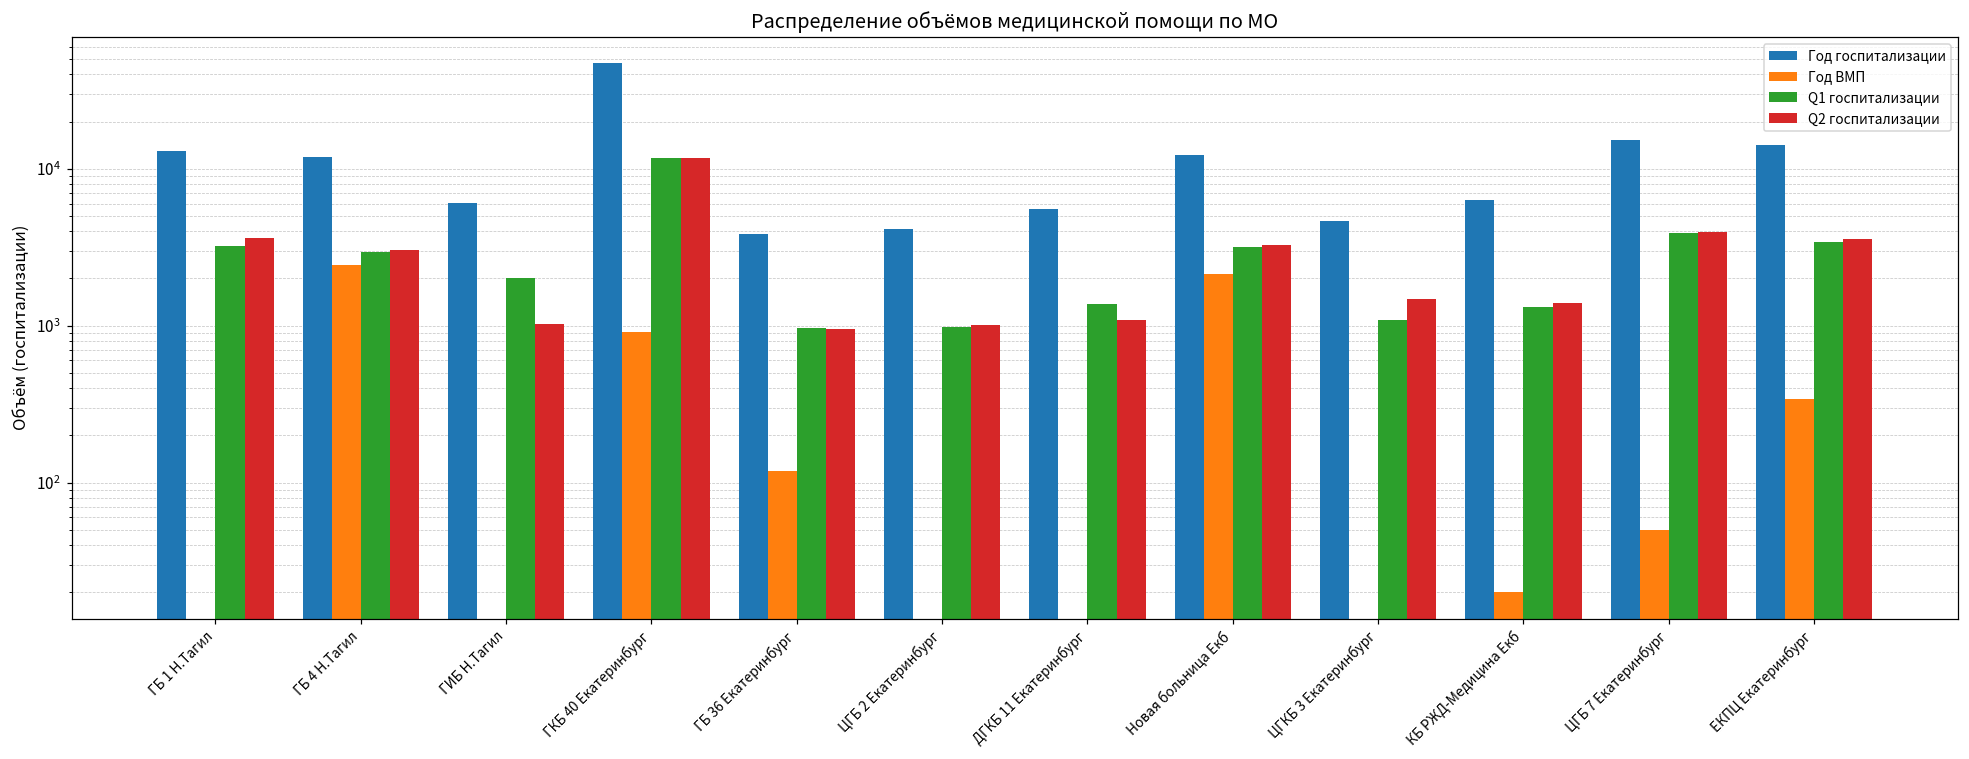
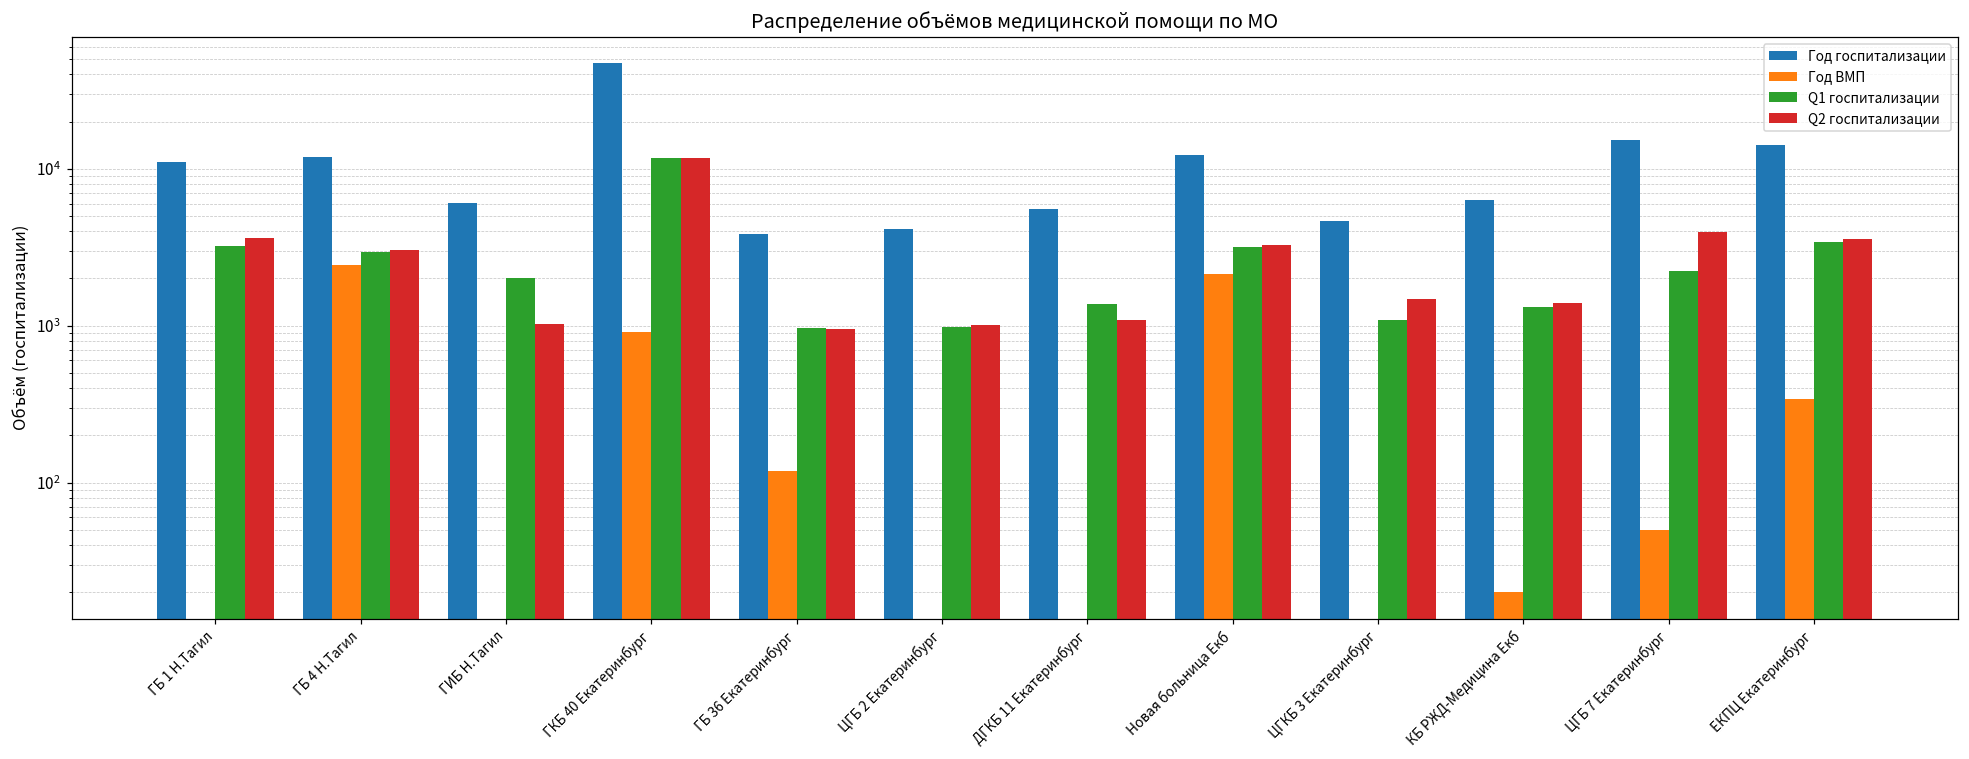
Год госпитализации, ГБ 1 Н.Тагил: 13000 -> 11000
Q1 госпитализации, ЦГБ 7 Екатеринбург: 3900 -> 2200
